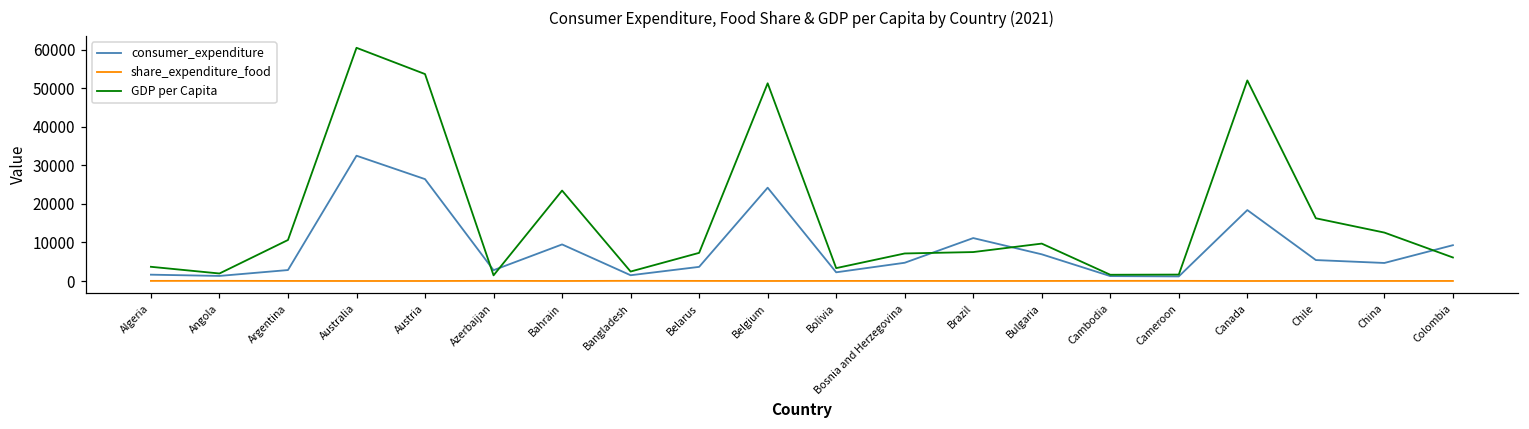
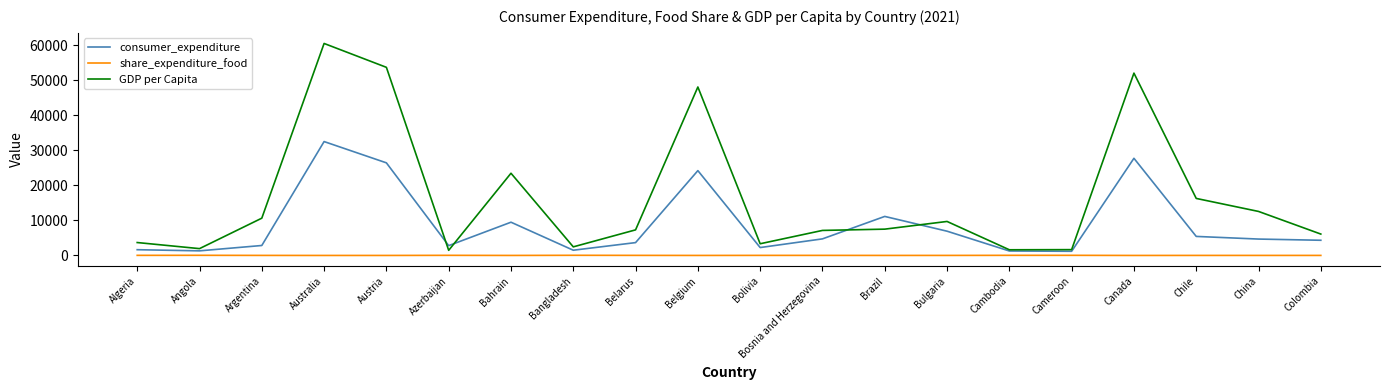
GDP per Capita, Belgium: 51000 -> 48000
consumer_expenditure, Canada: 18000 -> 28000
consumer_expenditure, Colombia: 9000 -> 4000
